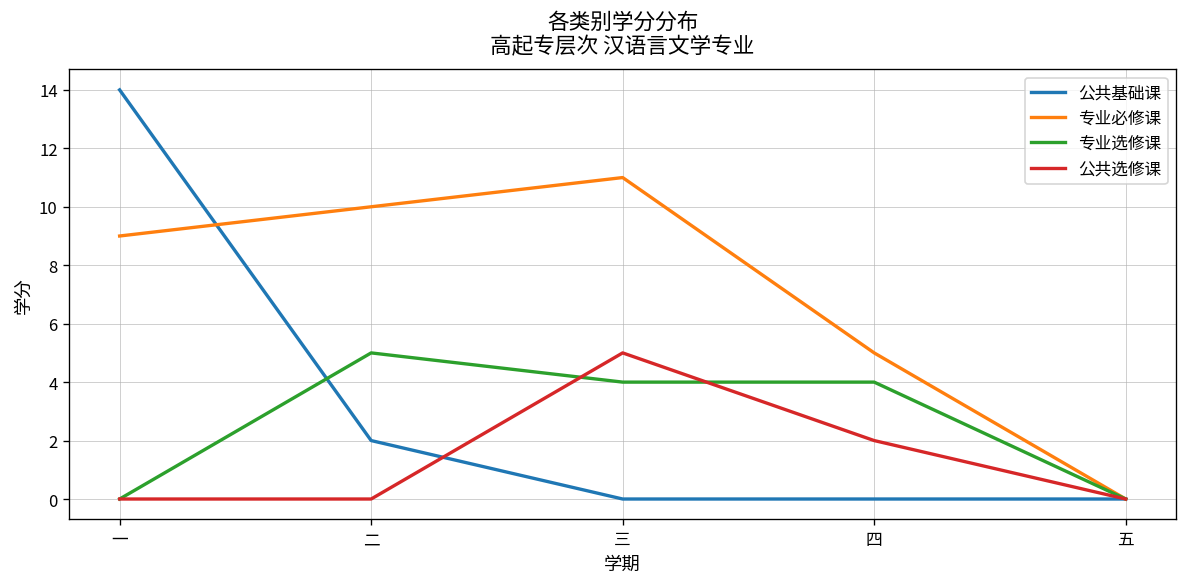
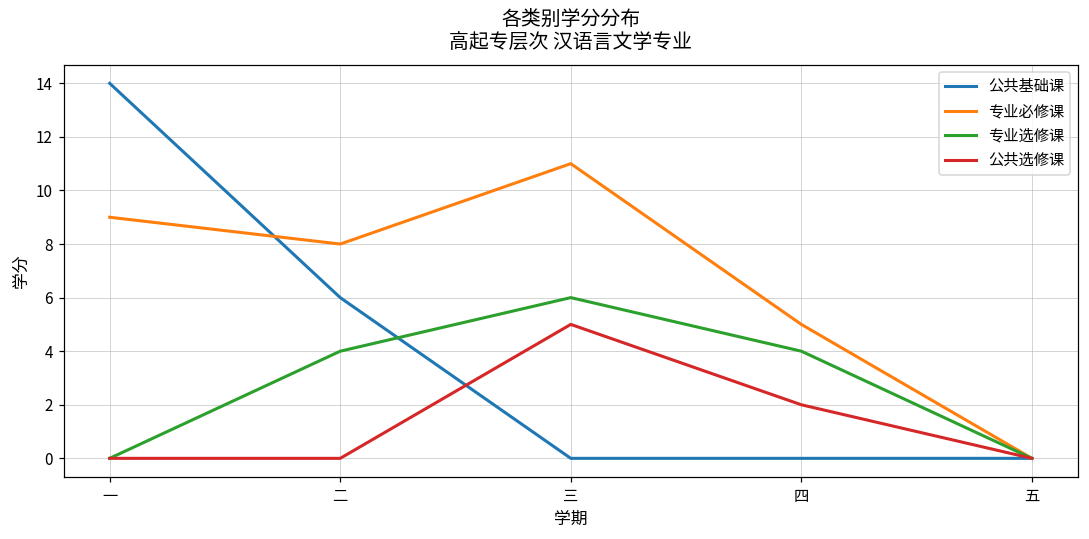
公共基础课, 二: 2 -> 6
专业必修课, 二: 10 -> 8
专业选修课, 二: 5 -> 4
专业选修课, 三: 4 -> 6
